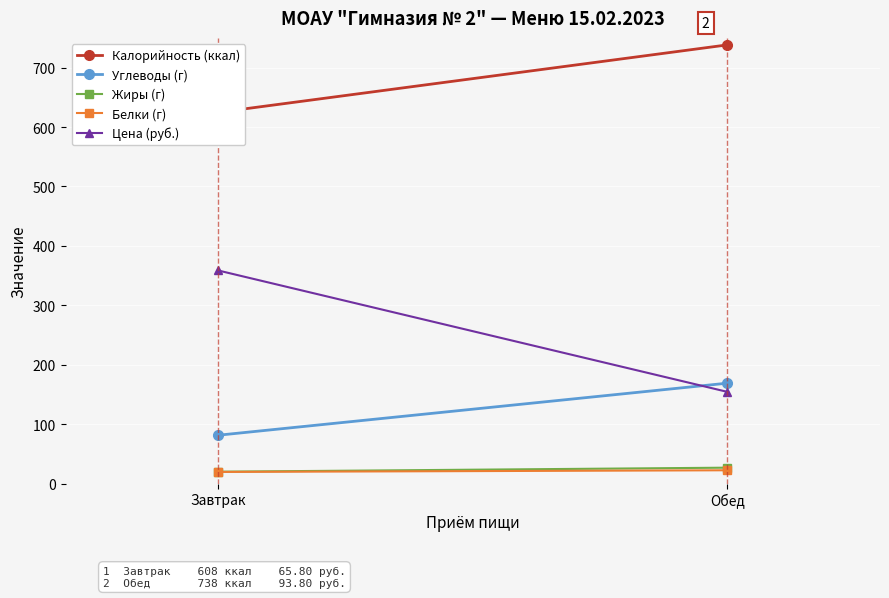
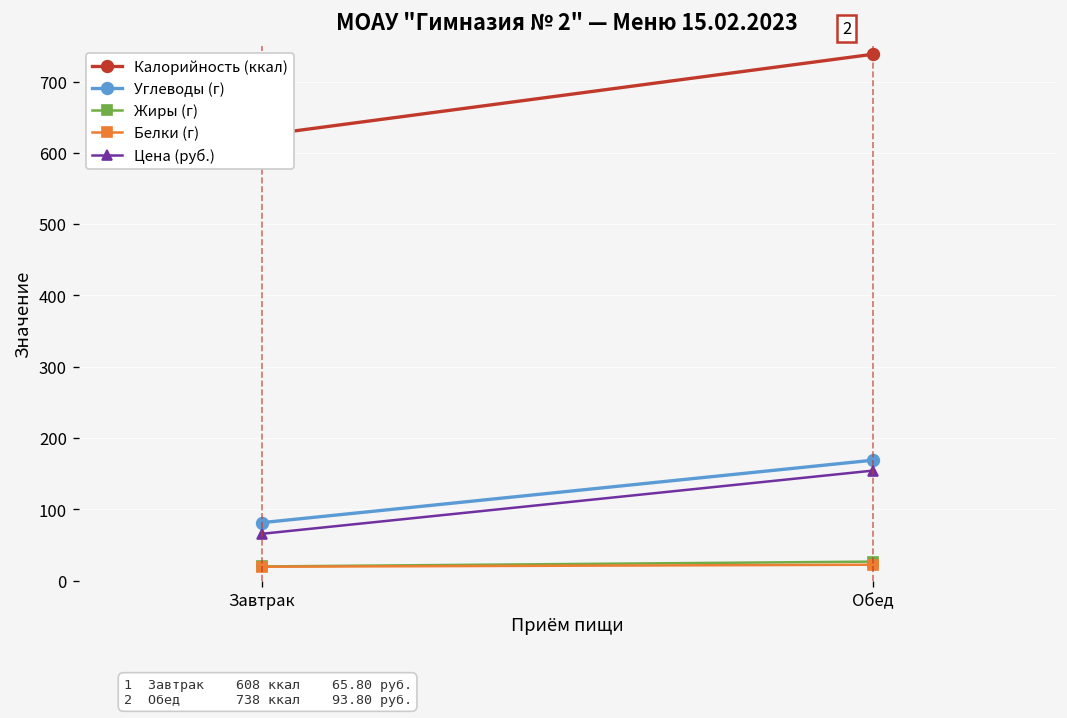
Цена (руб.), Завтрак: 360 -> 70
